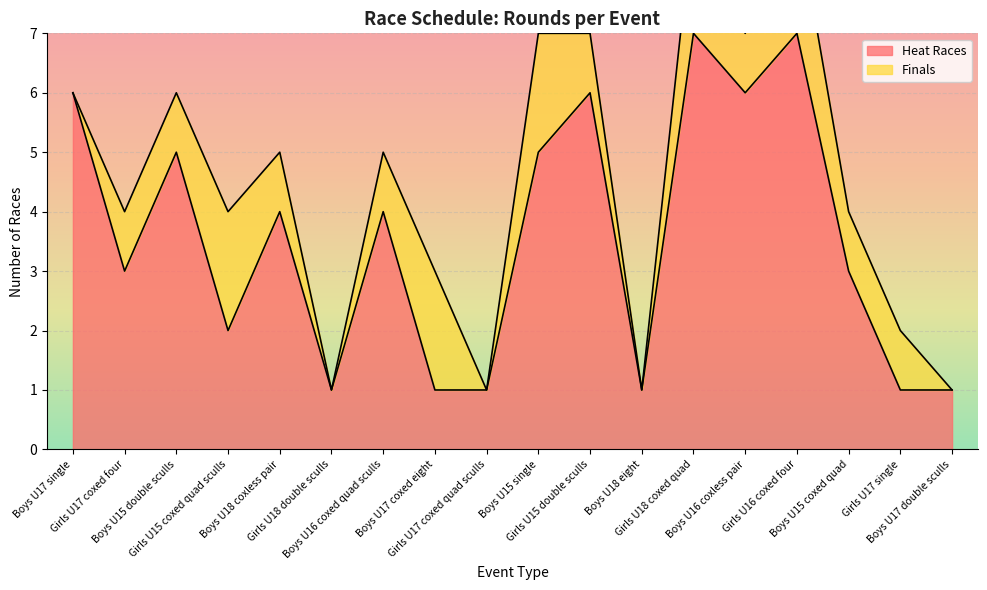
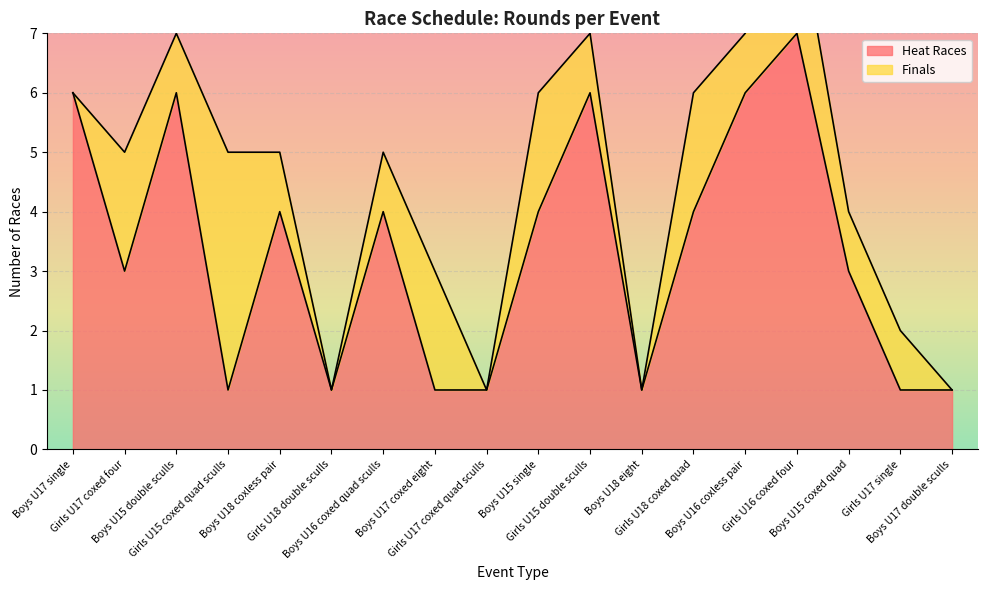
Finals, Girls U17 coxed four: 1 -> 2
Heat Races, Boys U15 double sculls: 5 -> 6
Heat Races, Girls U15 coxed quad sculls: 2 -> 1
Finals, Girls U15 coxed quad sculls: 2 -> 4
Heat Races, Boys U15 single: 5 -> 4
Heat Races, Girls U18 coxed quad: 7 -> 4
